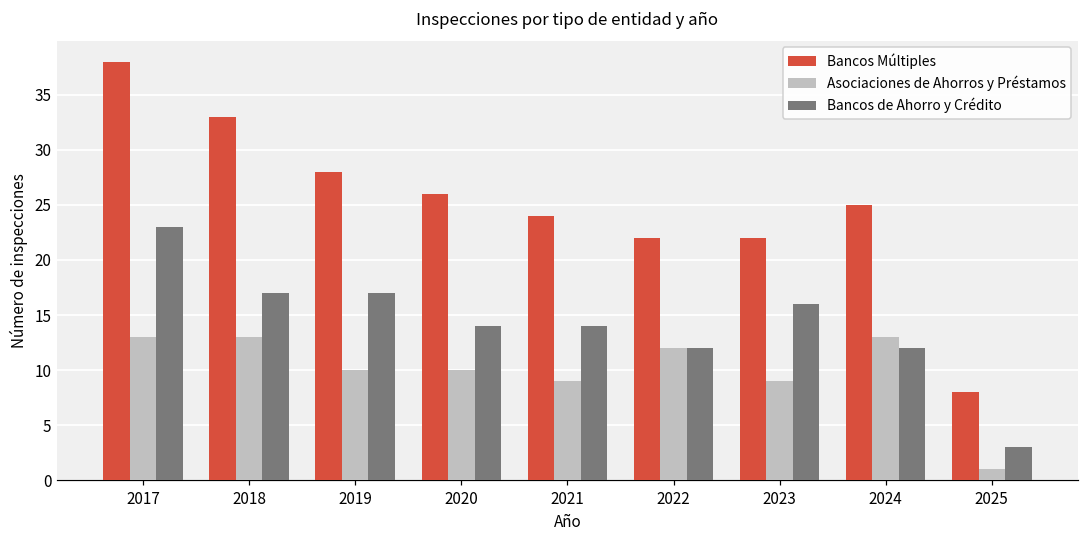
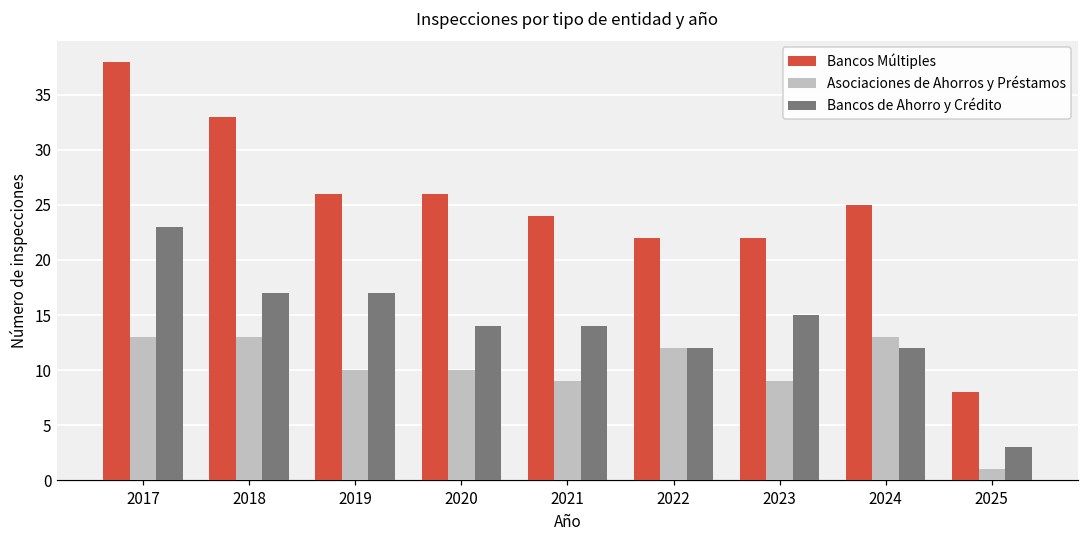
Bancos Múltiples, 2019: 28 -> 26
Bancos de Ahorro y Crédito, 2023: 16 -> 15
